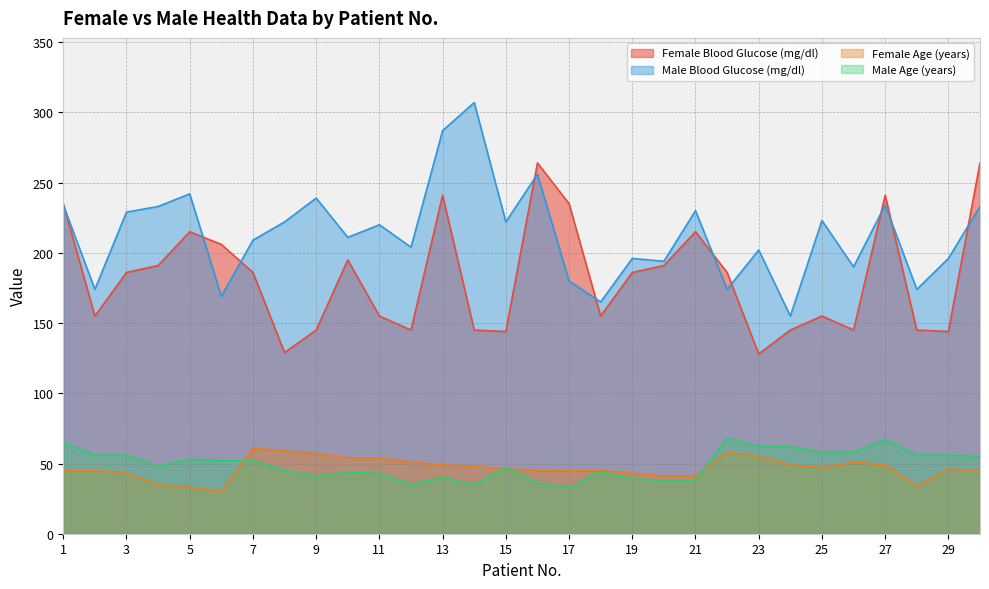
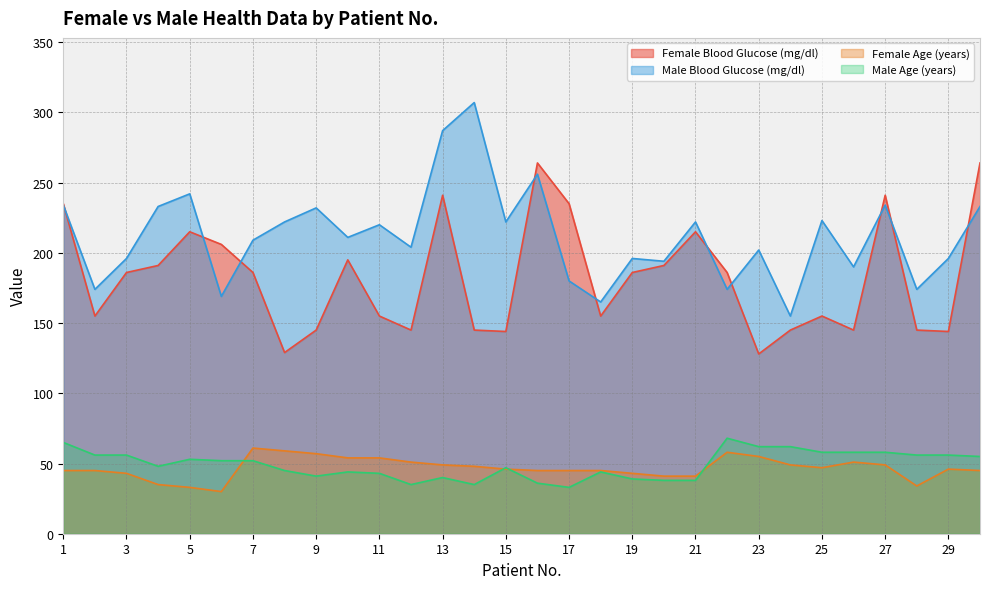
Male Blood Glucose (mg/dl), 3: 229 -> 196
Male Blood Glucose (mg/dl), 9: 239 -> 232
Male Blood Glucose (mg/dl), 21: 230 -> 222
Male Age (years), 27: 67 -> 58
